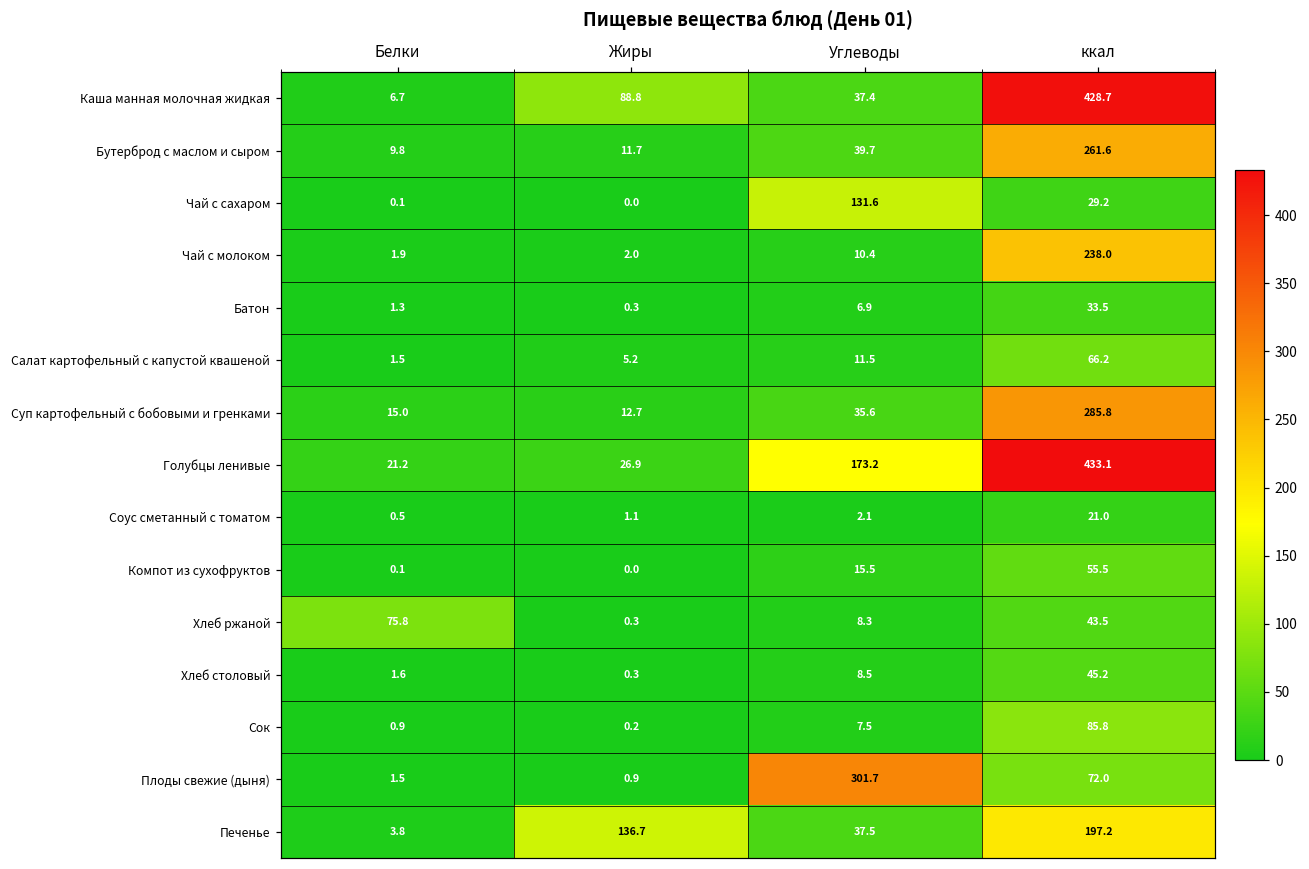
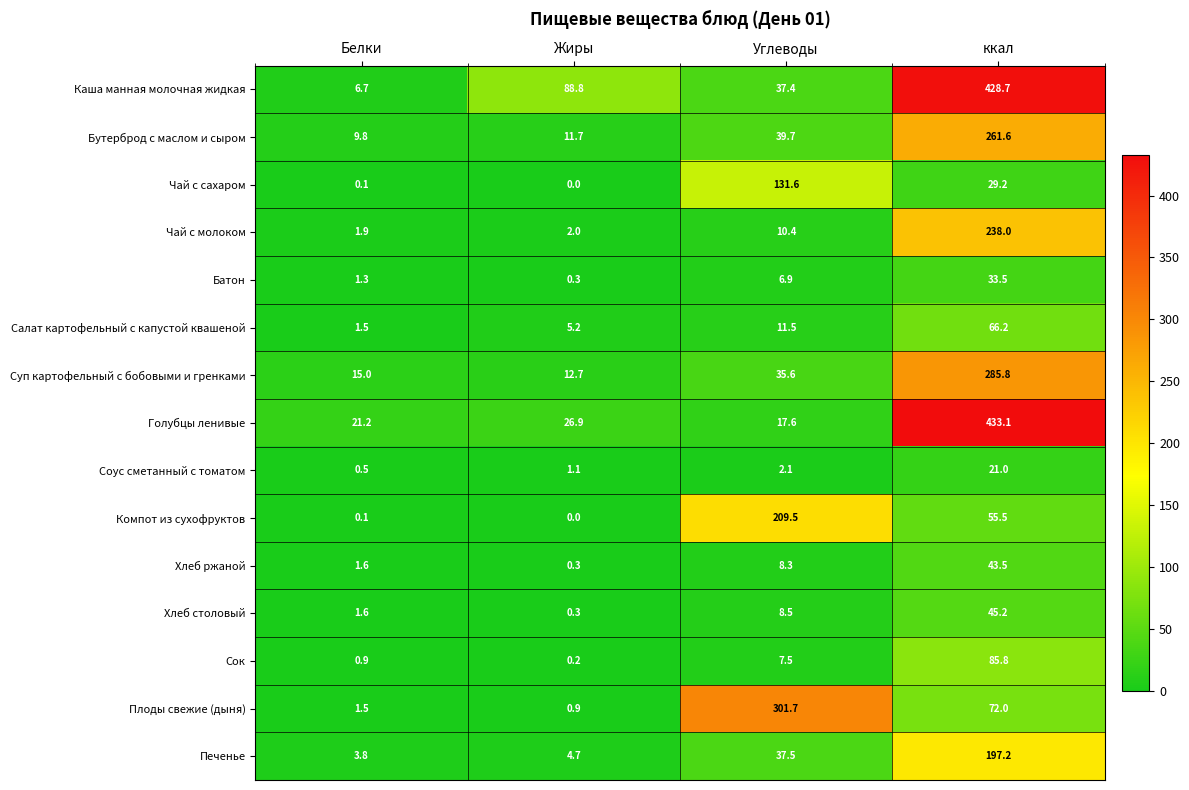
Голубцы ленивые, Углеводы: 173.2 -> 17.6
Компот из сухофруктов, Углеводы: 15.5 -> 209.5
Хлеб ржаной, Белки: 75.8 -> 1.6
Печенье, Жиры: 136.7 -> 4.7
